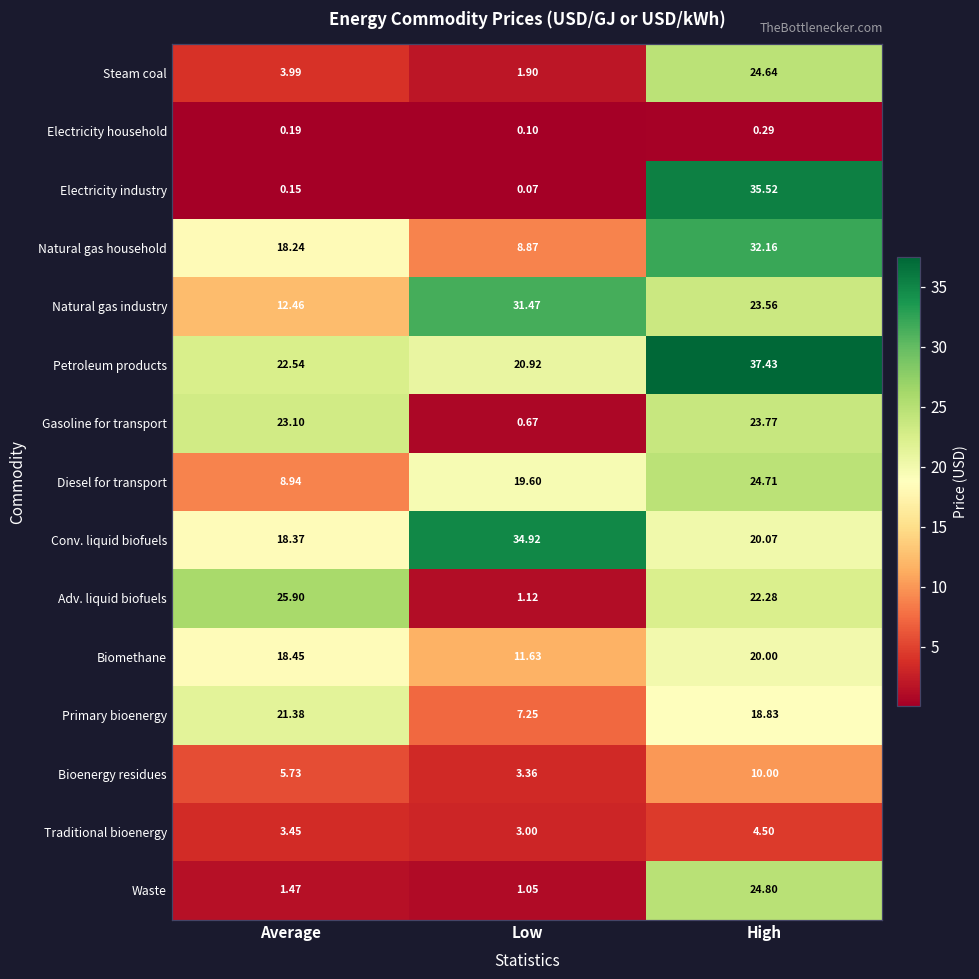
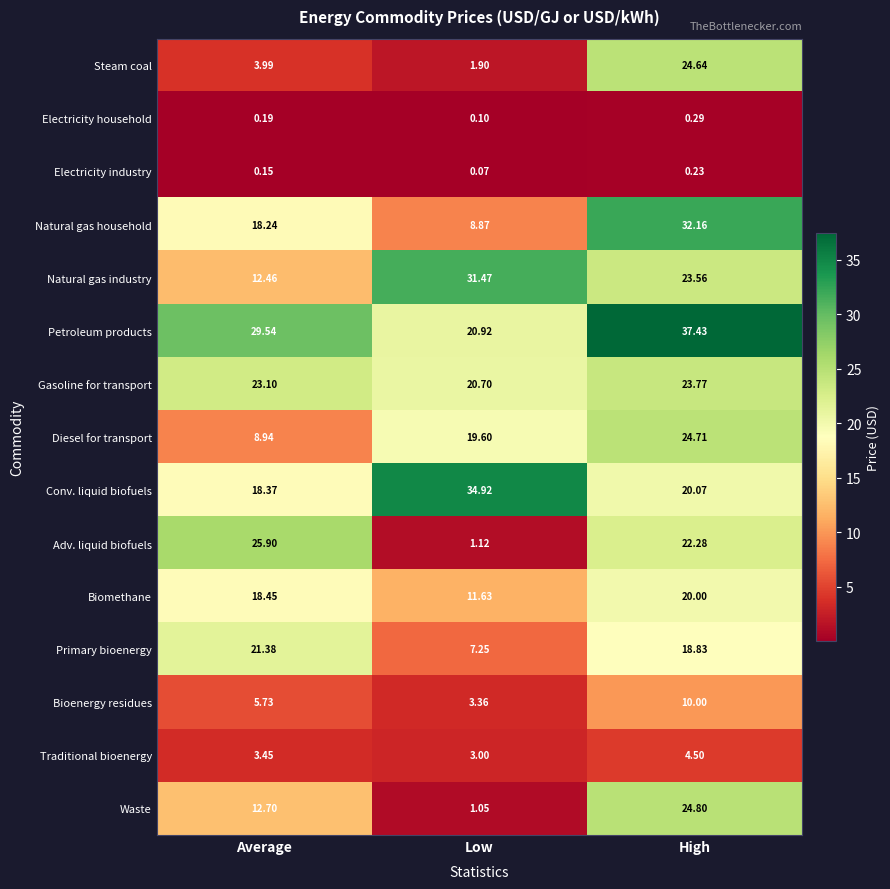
Electricity industry, High: 35.52 -> 0.23
Petroleum products, Average: 22.54 -> 29.54
Gasoline for transport, Low: 0.67 -> 20.70
Waste, Average: 1.47 -> 12.70
